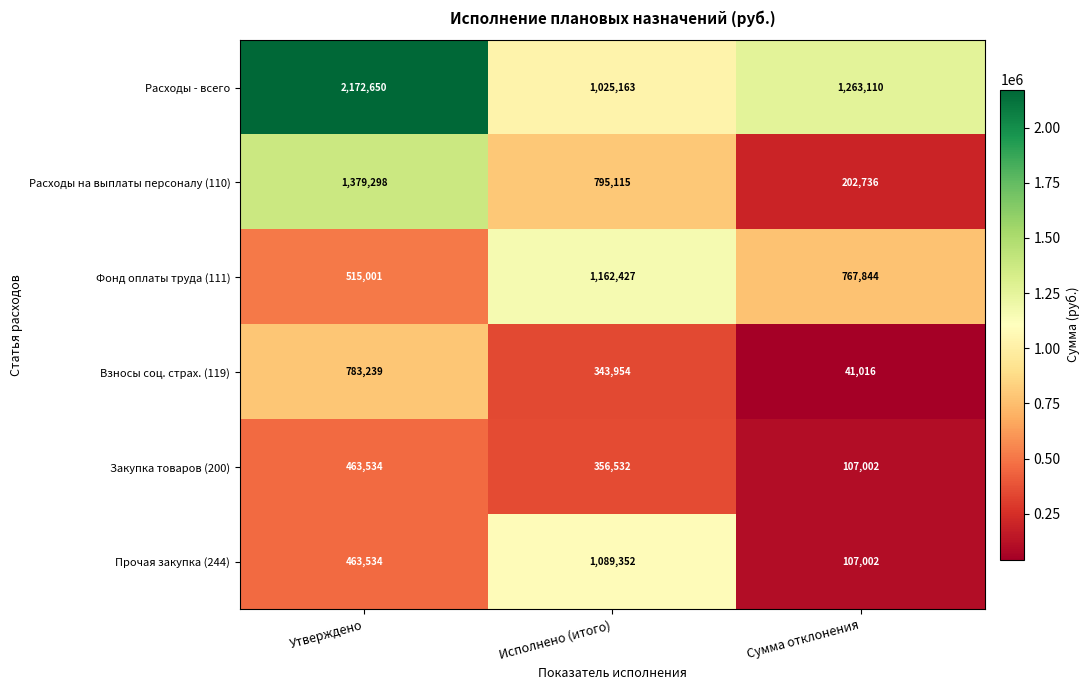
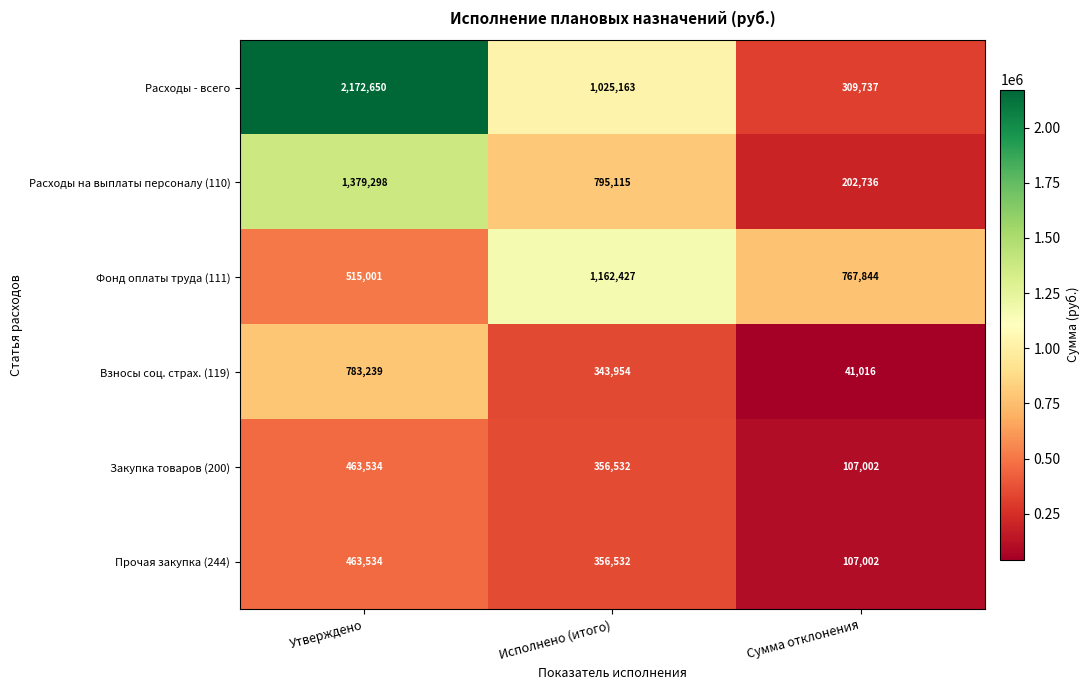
Расходы - всего, Сумма отклонения: 1,263,110 -> 309,737
Прочая закупка (244), Исполнено (итого): 1,089,352 -> 356,532
